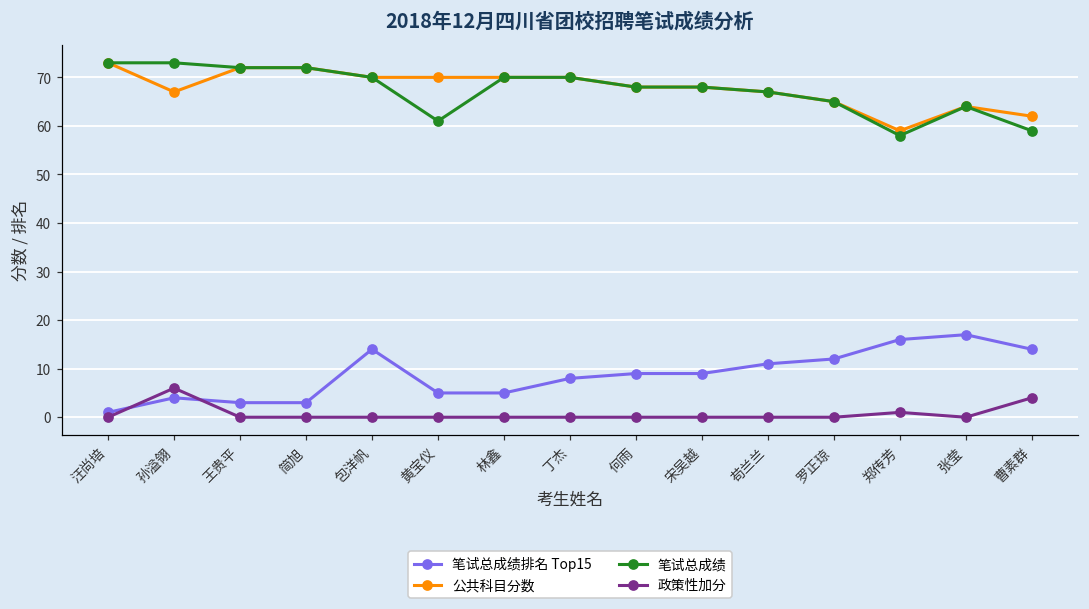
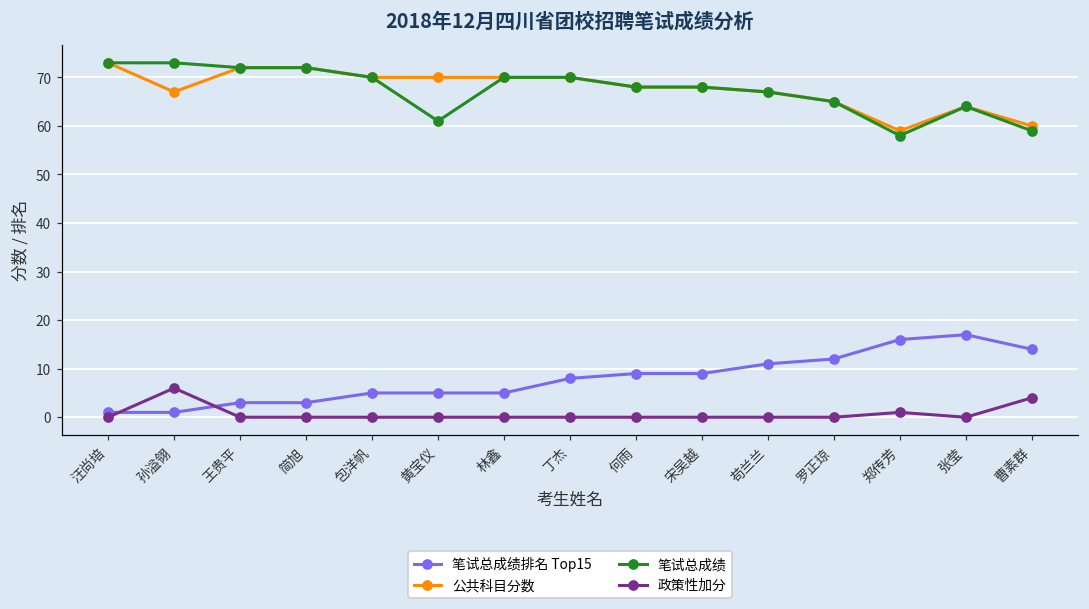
笔试总成绩排名 Top15, 孙溢翎: 4 -> 1
笔试总成绩排名 Top15, 包洋帆: 14 -> 5
公共科目分数, 曹素群: 62 -> 60
